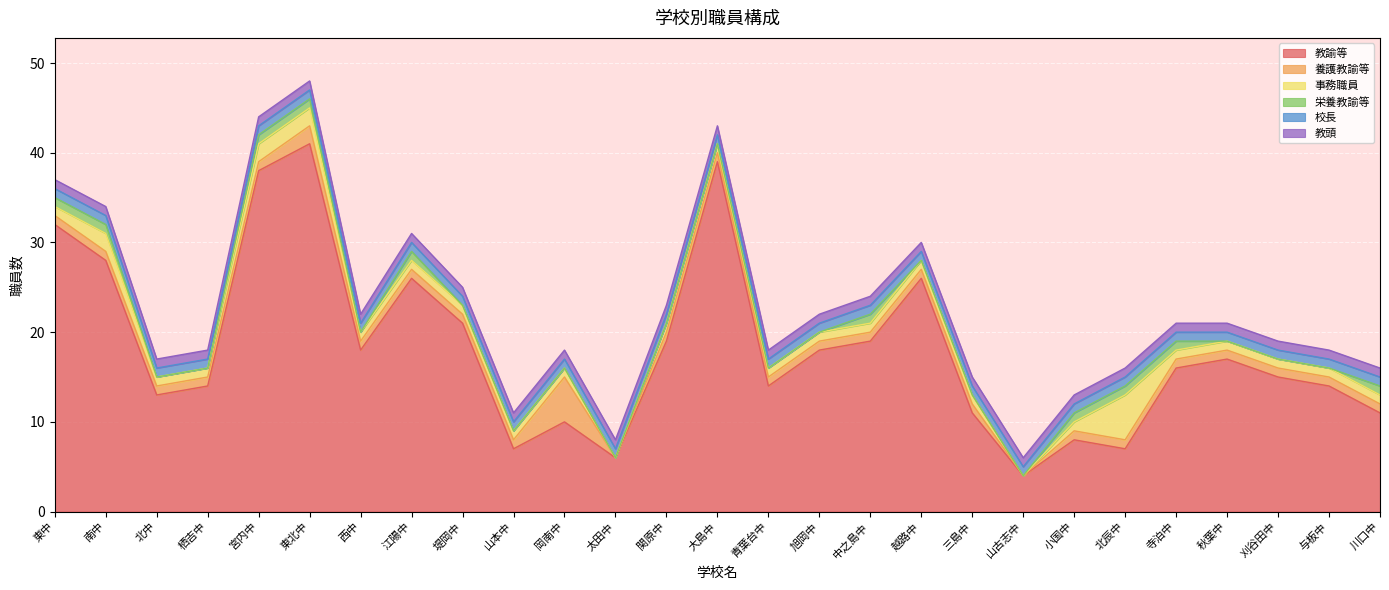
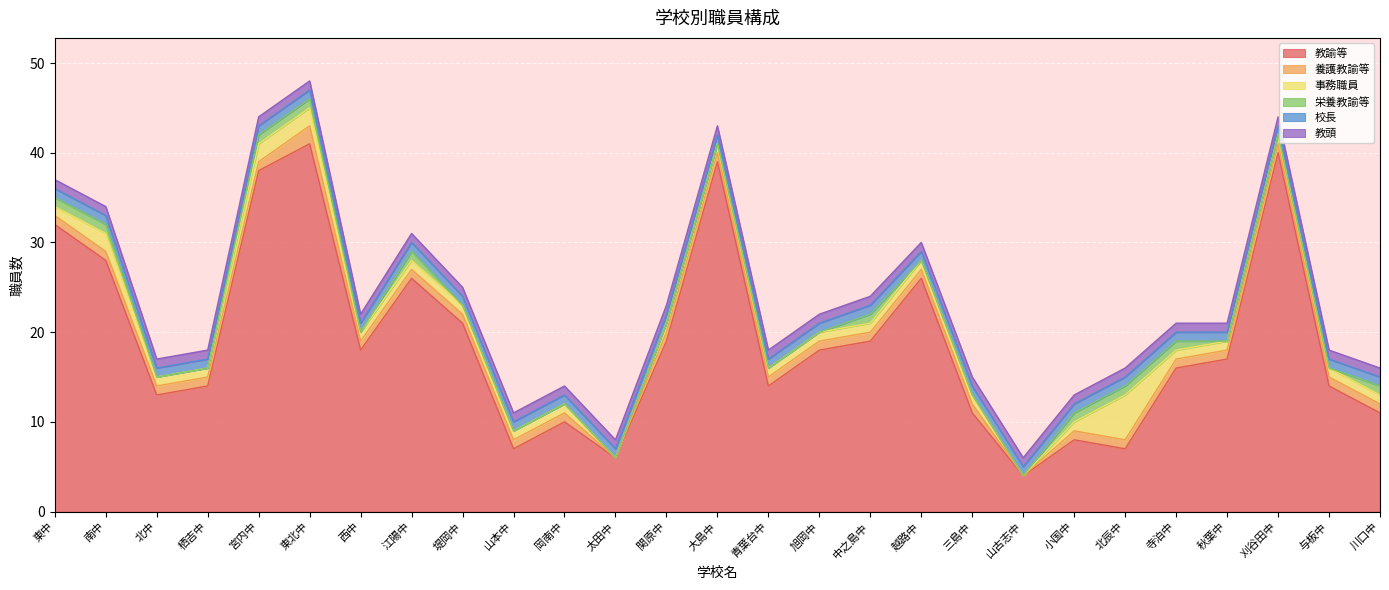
養護教諭等, 岡南中: 5 -> 1
教諭等, 刈谷田中: 15 -> 40
